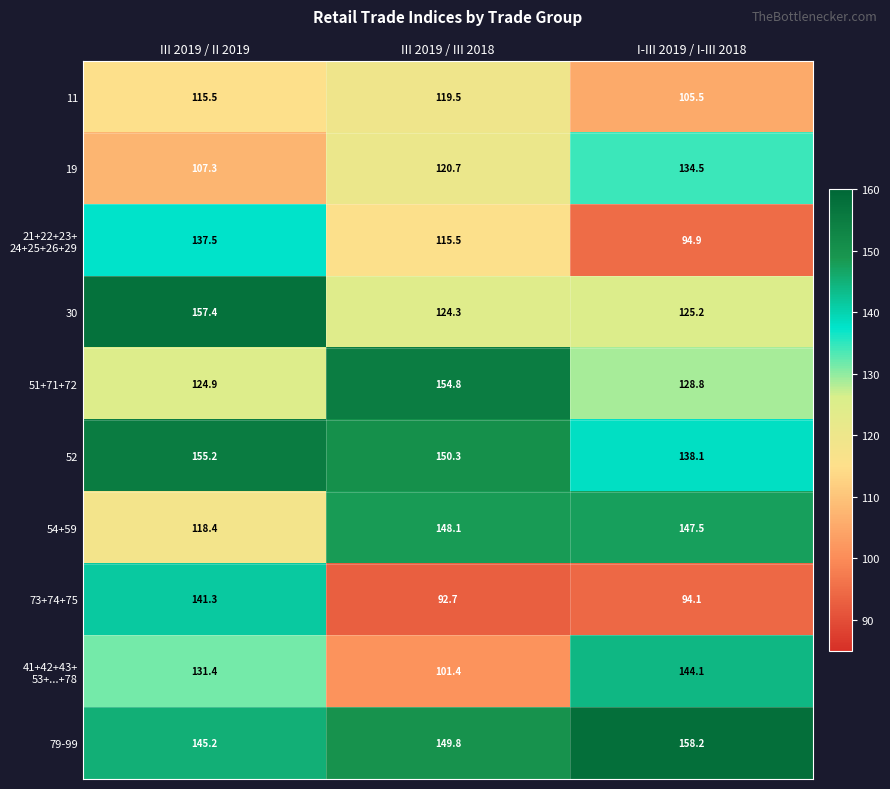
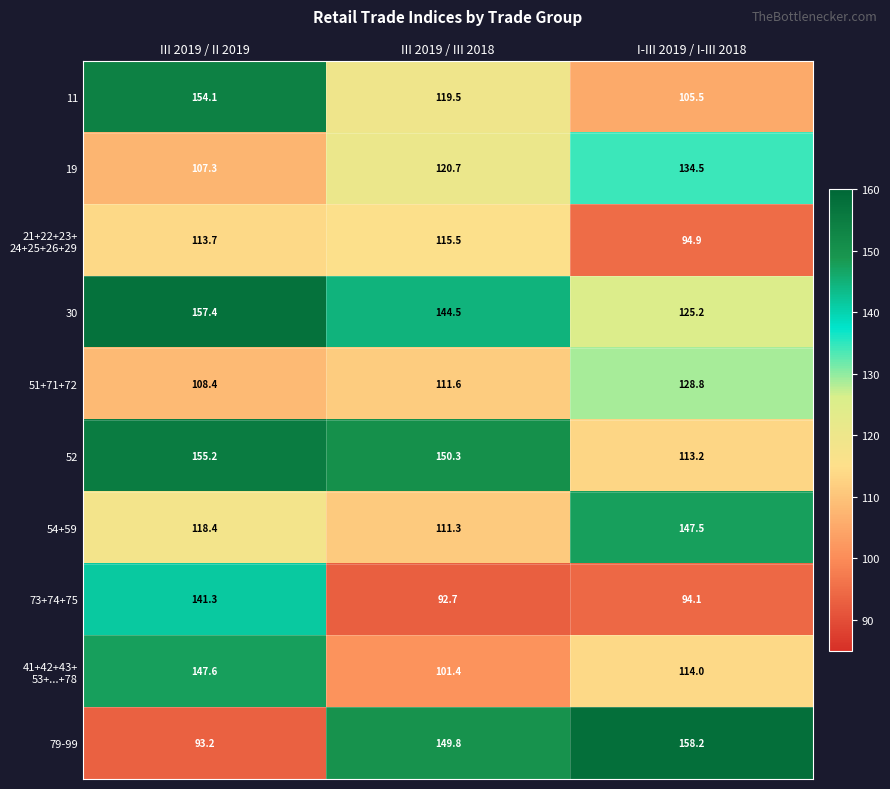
11, III 2019 / II 2019: 115.5 -> 154.1
21+22+23+ 24+25+26+29, III 2019 / II 2019: 137.5 -> 113.7
30, III 2019 / III 2018: 124.3 -> 144.5
51+71+72, III 2019 / II 2019: 124.9 -> 108.4
51+71+72, III 2019 / III 2018: 154.8 -> 111.6
52, I-III 2019 / I-III 2018: 138.1 -> 113.2
54+59, III 2019 / III 2018: 148.1 -> 111.3
41+42+43+ 53+...+78, III 2019 / II 2019: 131.4 -> 147.6
41+42+43+ 53+...+78, I-III 2019 / I-III 2018: 144.1 -> 114.0
79-99, III 2019 / II 2019: 145.2 -> 93.2
